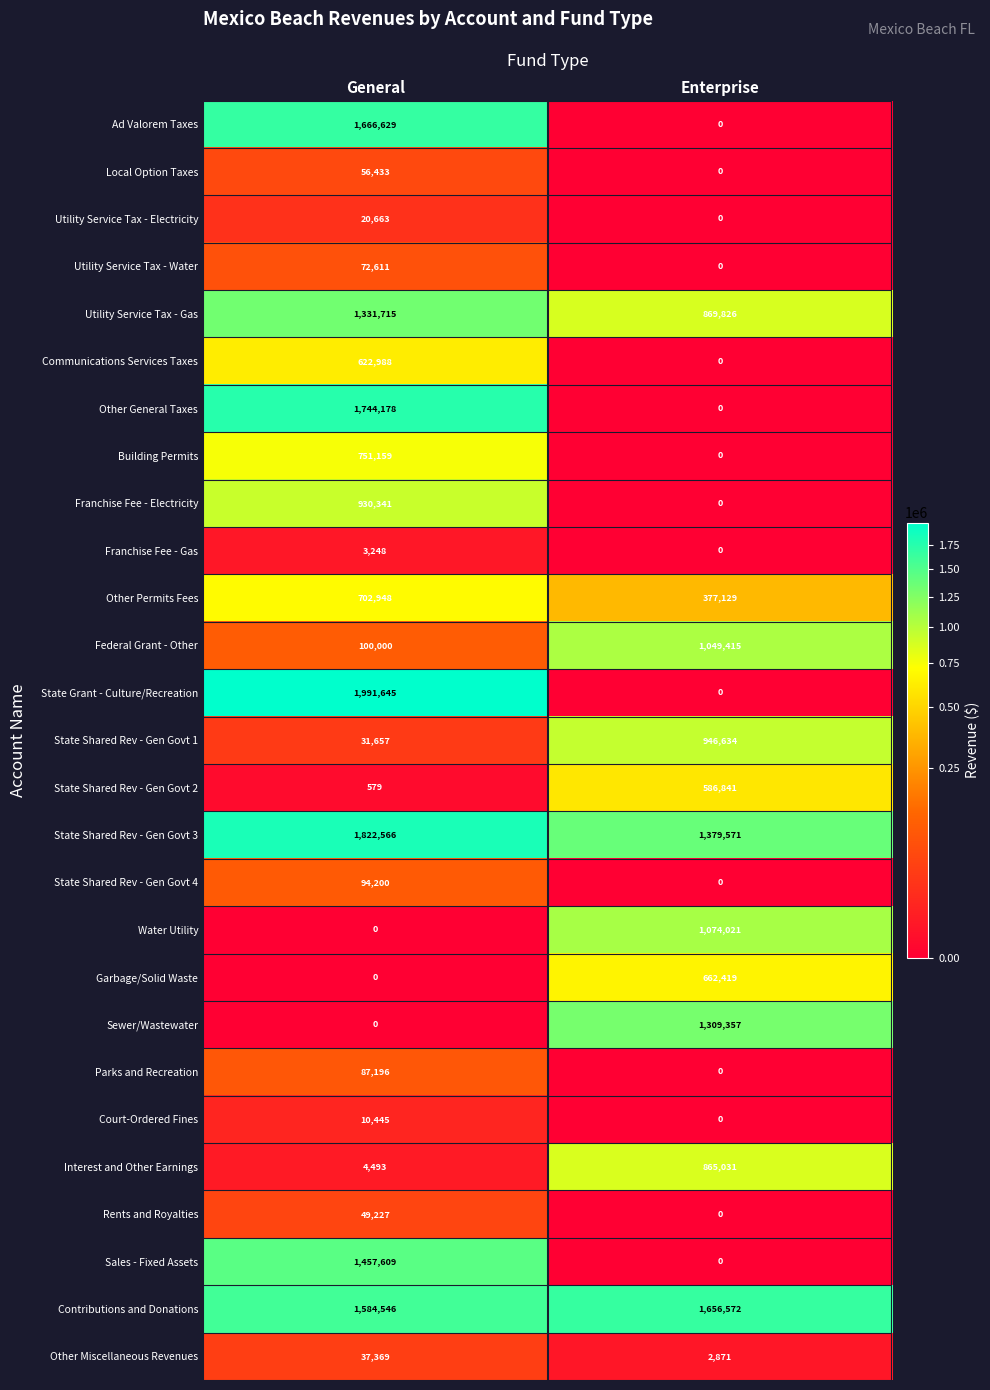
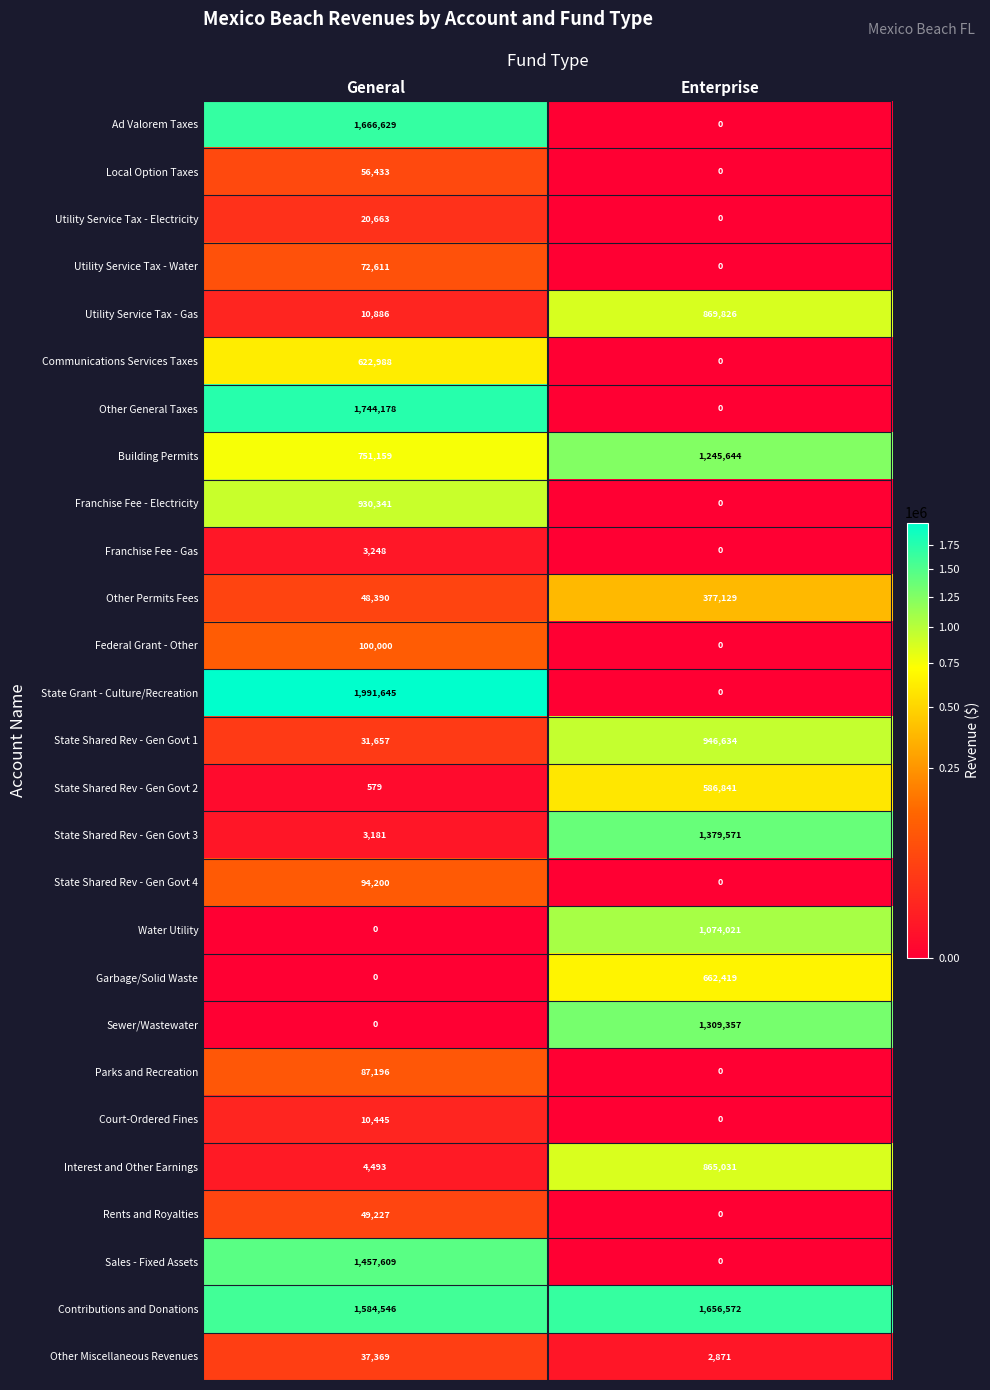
Utility Service Tax - Gas, General: 1,331,715 -> 10,886
Building Permits, Enterprise: 0 -> 1,245,644
Other Permits Fees, General: 702,948 -> 48,390
Federal Grant - Other, Enterprise: 1,049,415 -> 0
State Shared Rev - Gen Govt 3, General: 1,822,566 -> 3,181
